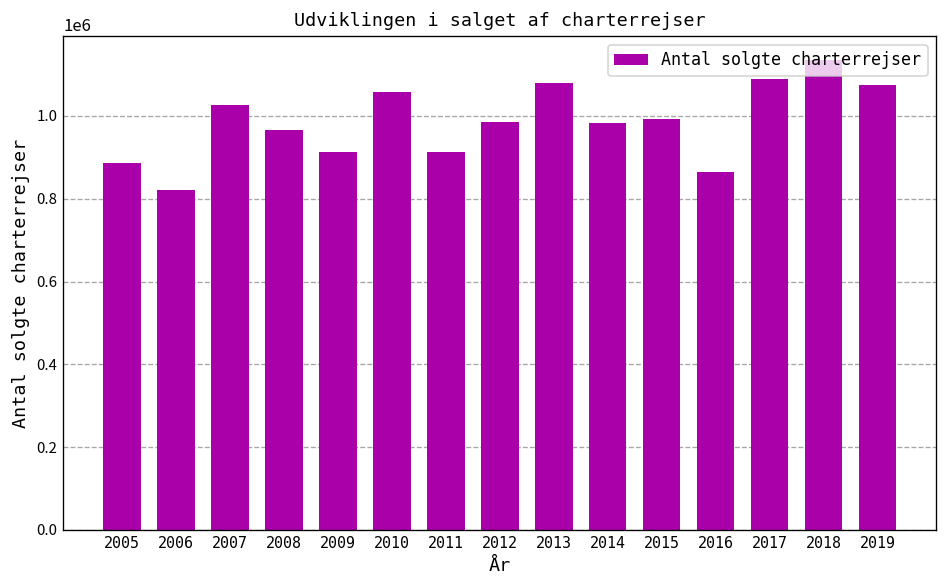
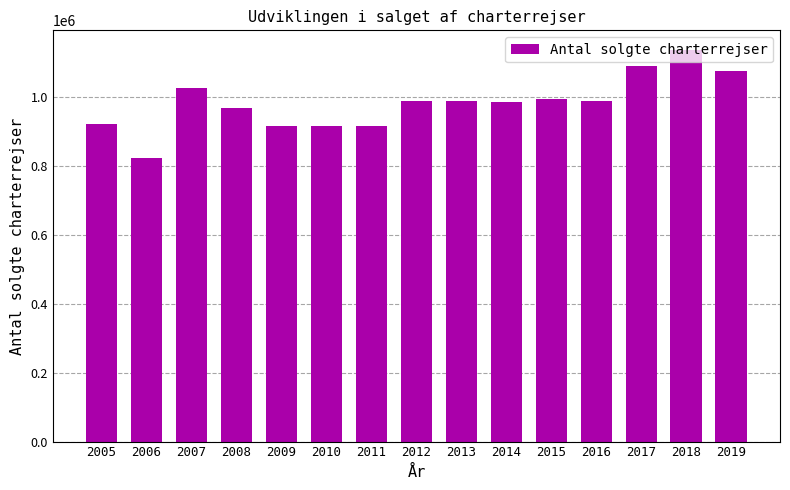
2005: 890000 -> 920000
2010: 1060000 -> 920000
2013: 1080000 -> 990000
2016: 860000 -> 990000
